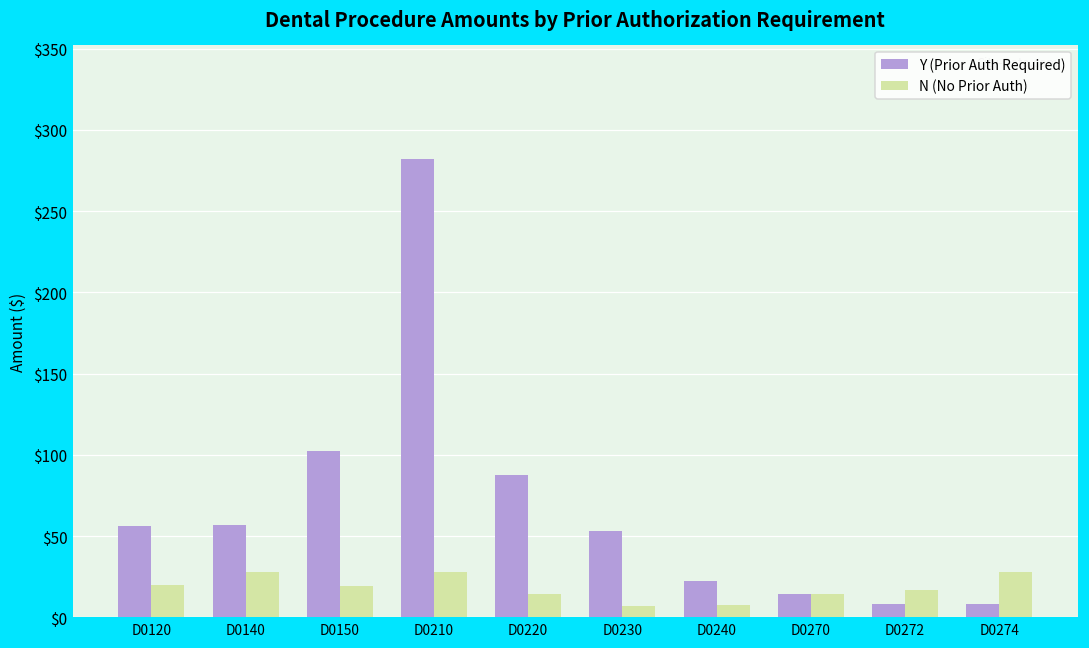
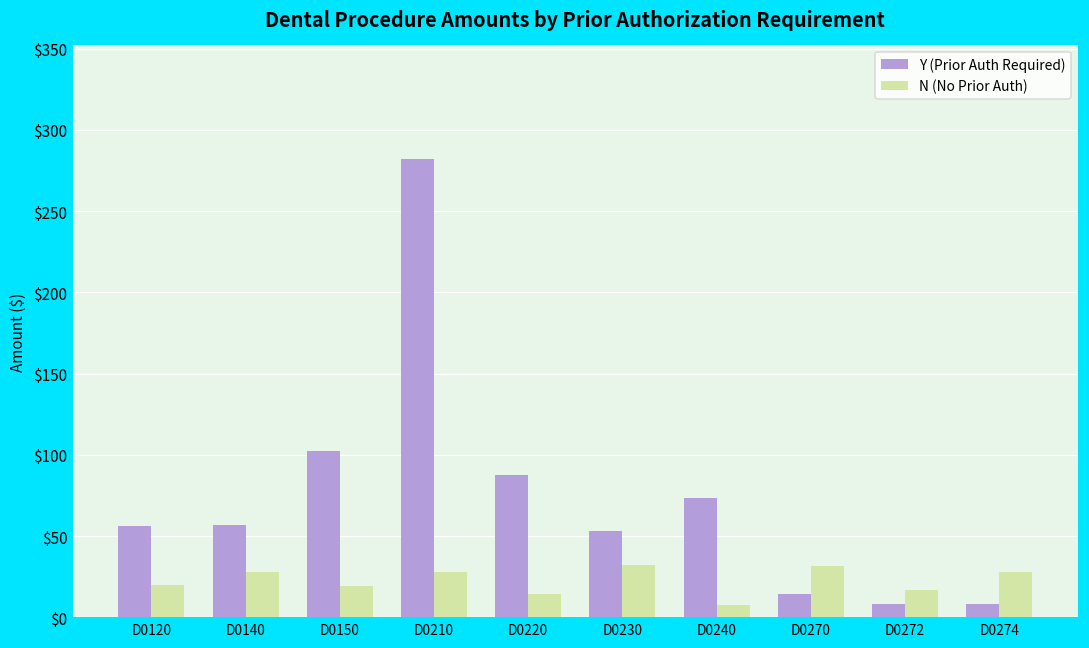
N (No Prior Auth), D0230: $7 -> $32
Y (Prior Auth Required), D0240: $23 -> $74
N (No Prior Auth), D0270: $14 -> $32
